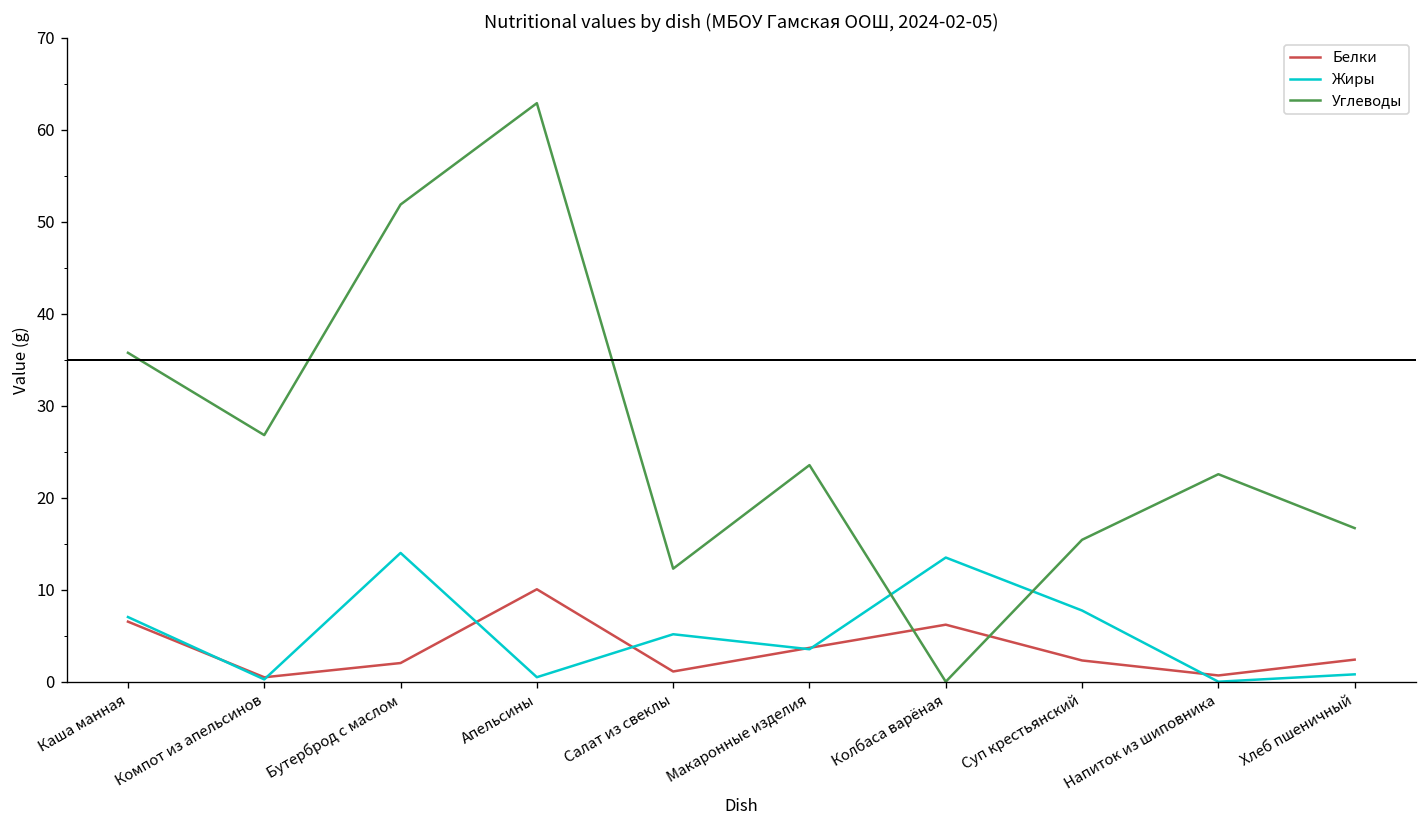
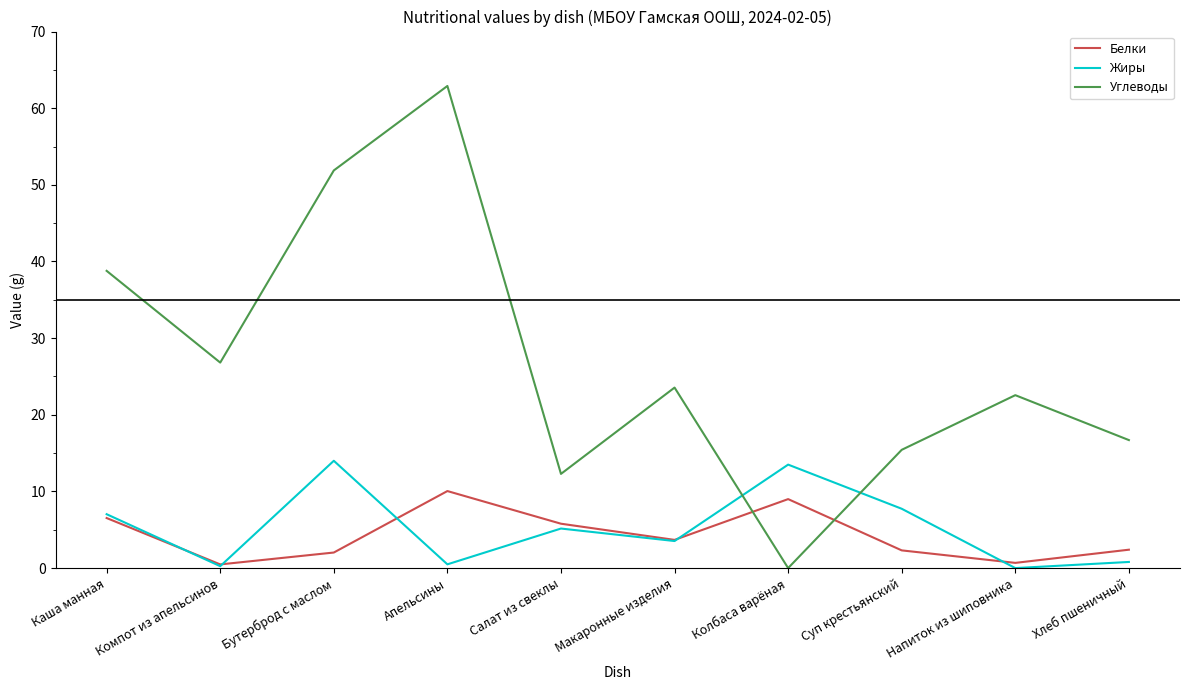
Углеводы, Каша манная: 36 -> 39
Белки, Салат из свеклы: 1 -> 6
Белки, Колбаса варёная: 6 -> 9
